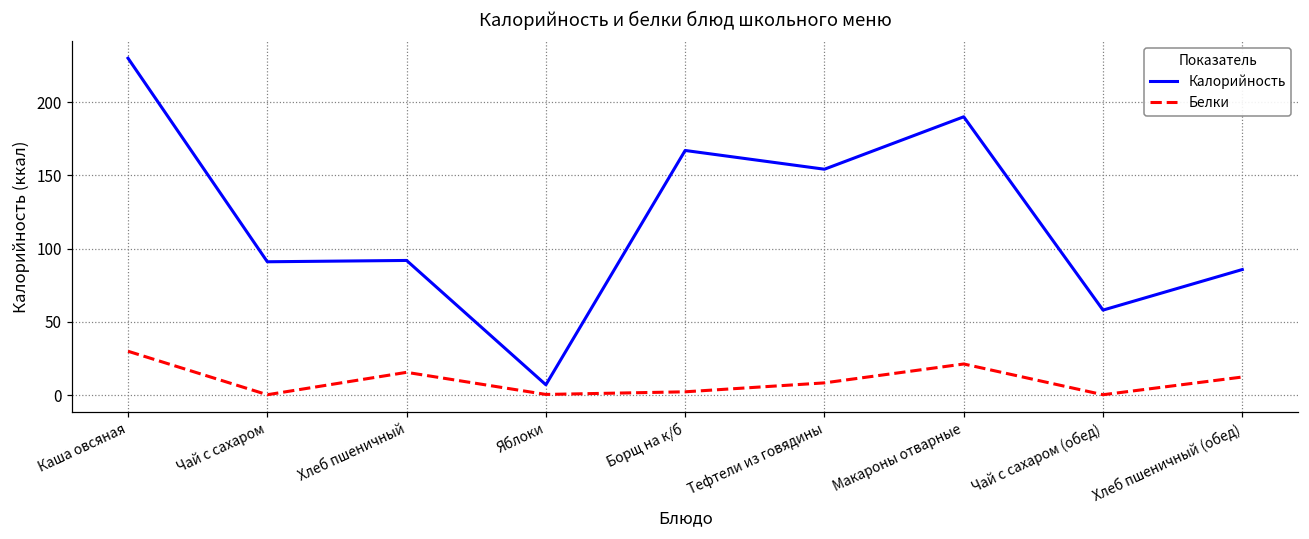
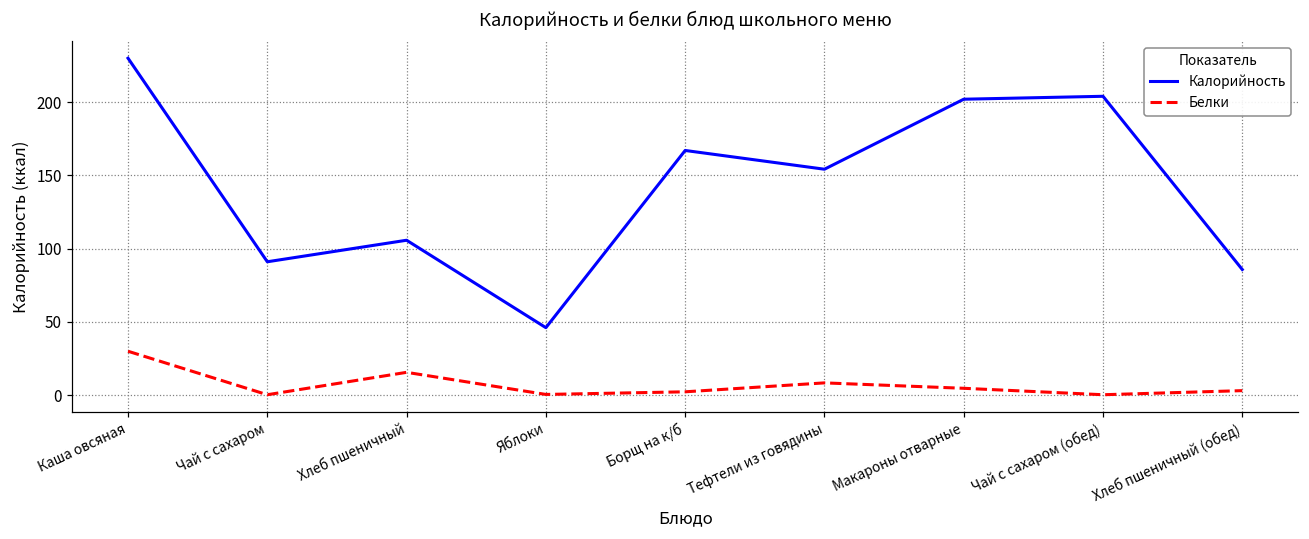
Калорийность, Хлеб пшеничный: 92 -> 106
Калорийность, Яблоки: 7 -> 46
Калорийность, Макароны отварные: 190 -> 202
Белки, Макароны отварные: 21 -> 5
Калорийность, Чай с сахаром (обед): 58 -> 204
Белки, Хлеб пшеничный (обед): 12 -> 3
